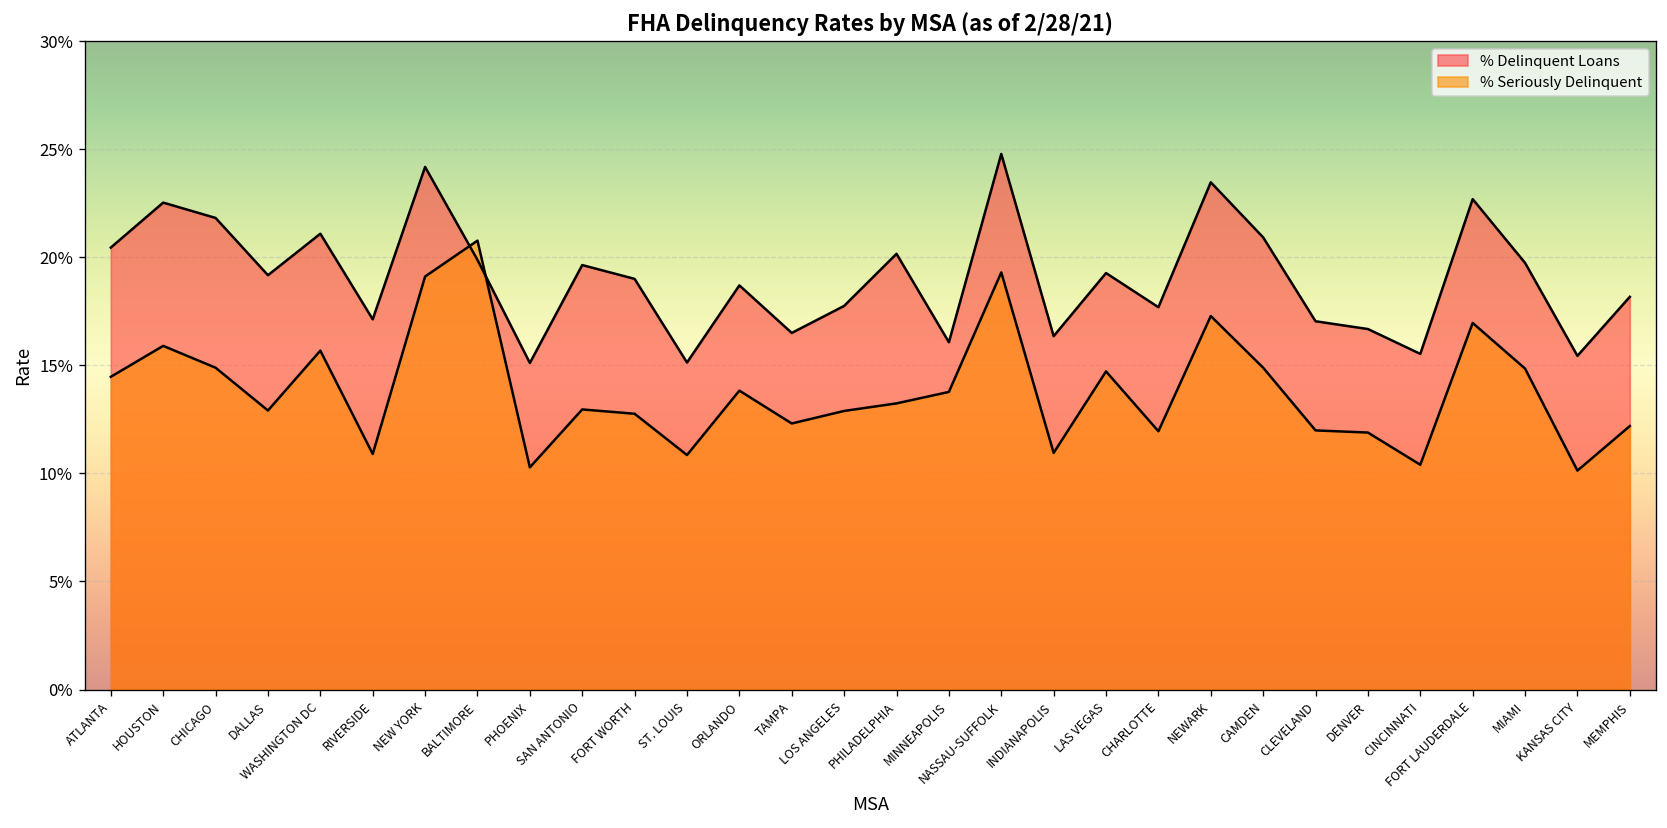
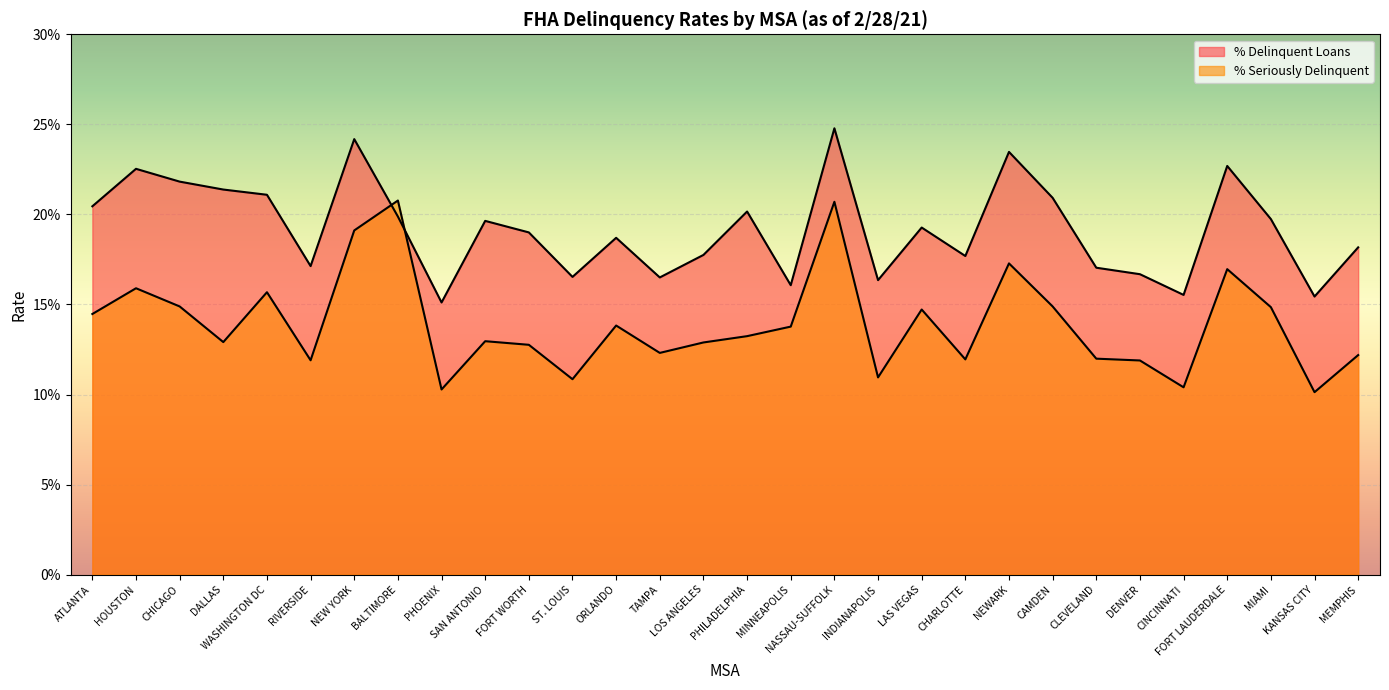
% Delinquent Loans, DALLAS: 19.2% -> 21.4%
% Seriously Delinquent, RIVERSIDE: 10.9% -> 11.9%
% Delinquent Loans, ST. LOUIS: 15.1% -> 16.5%
% Seriously Delinquent, NASSAU-SUFFOLK: 19.3% -> 20.7%
